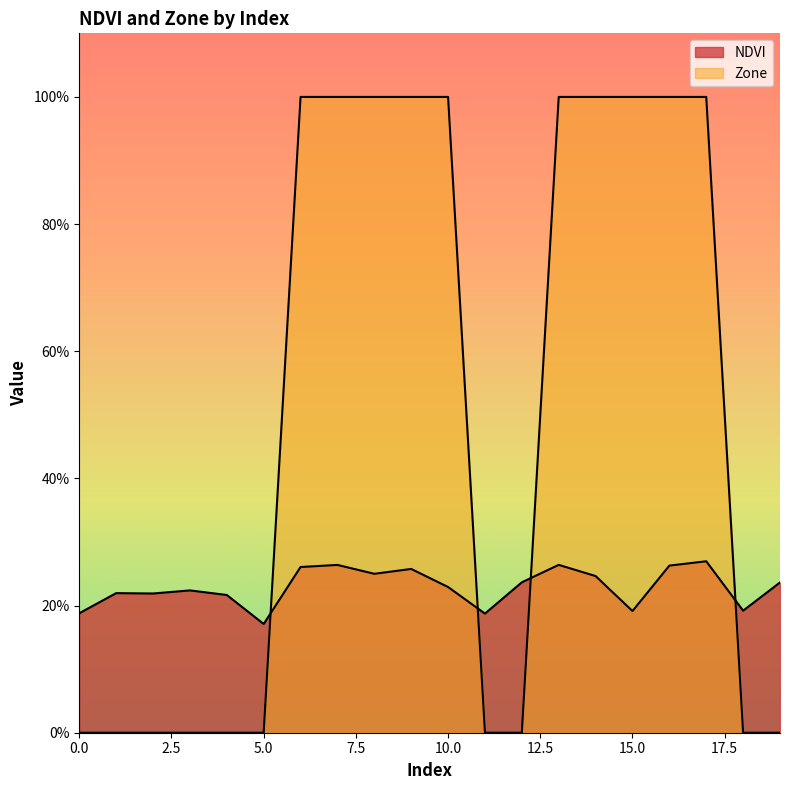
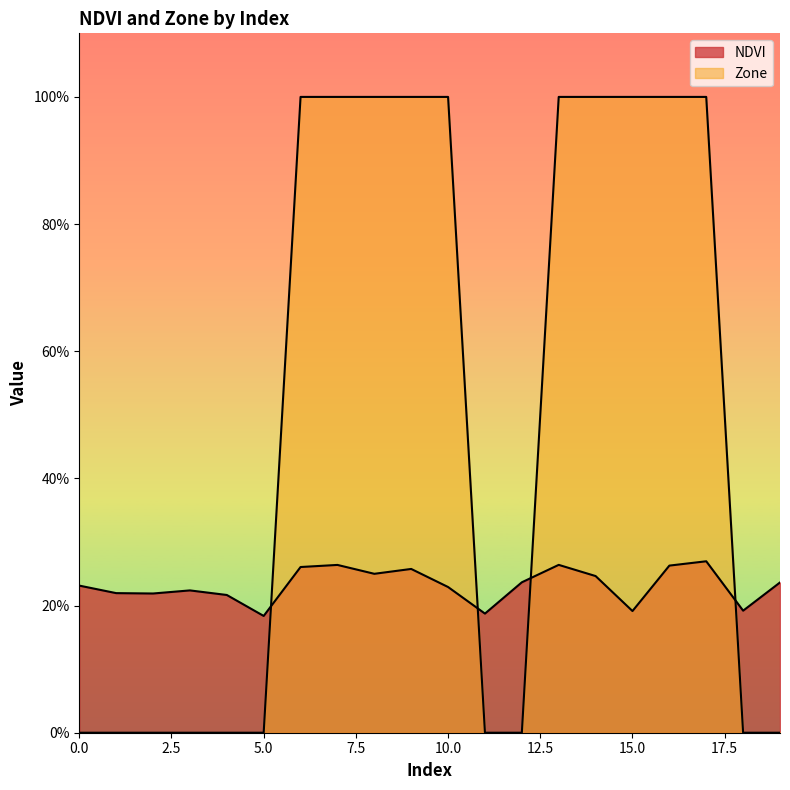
NDVI, 0.0: 19% -> 23%
NDVI, 5.0: 17% -> 18%
